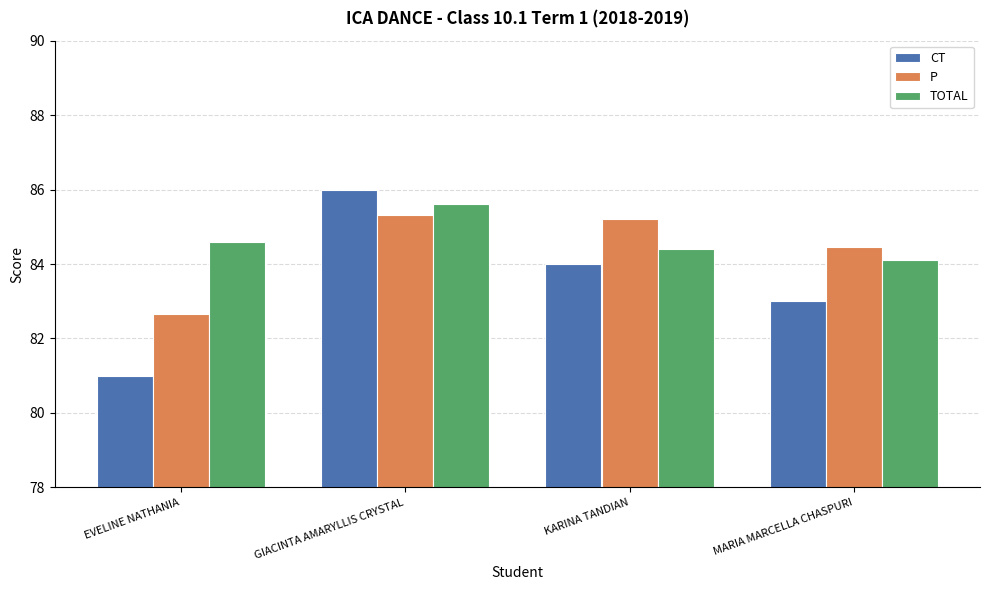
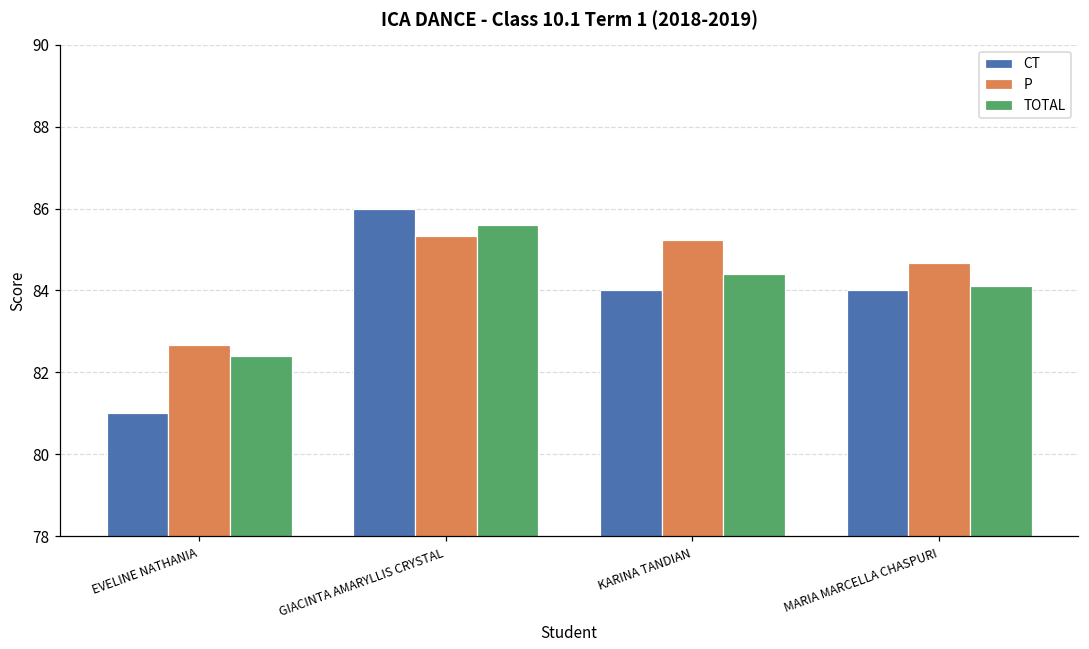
TOTAL, EVELINE NATHANIA: 84.6 -> 82.4
CT, MARIA MARCELLA CHASPURI: 83 -> 84
P, MARIA MARCELLA CHASPURI: 84.5 -> 84.7
